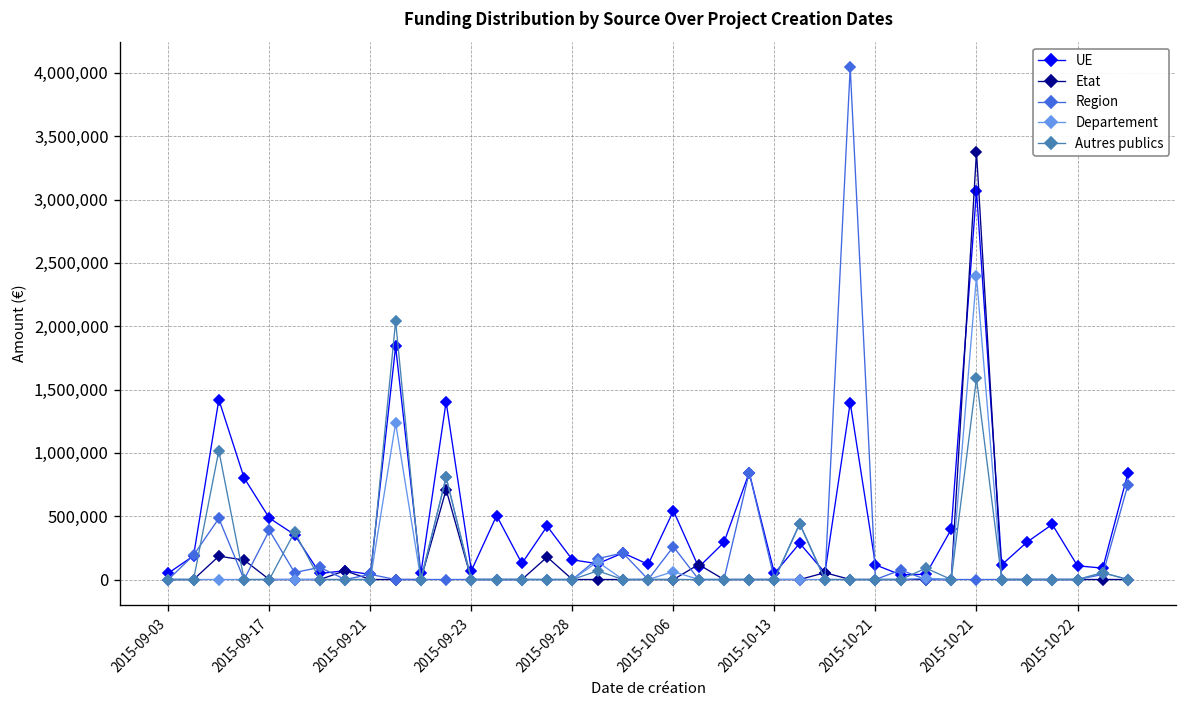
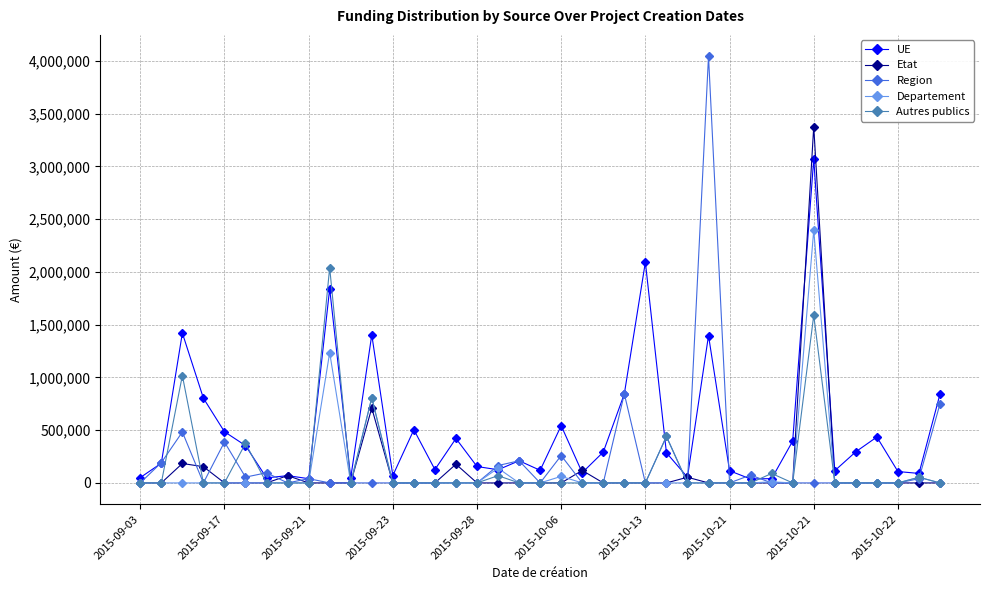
UE, 2015-10-13: 50,000 -> 2,090,000
